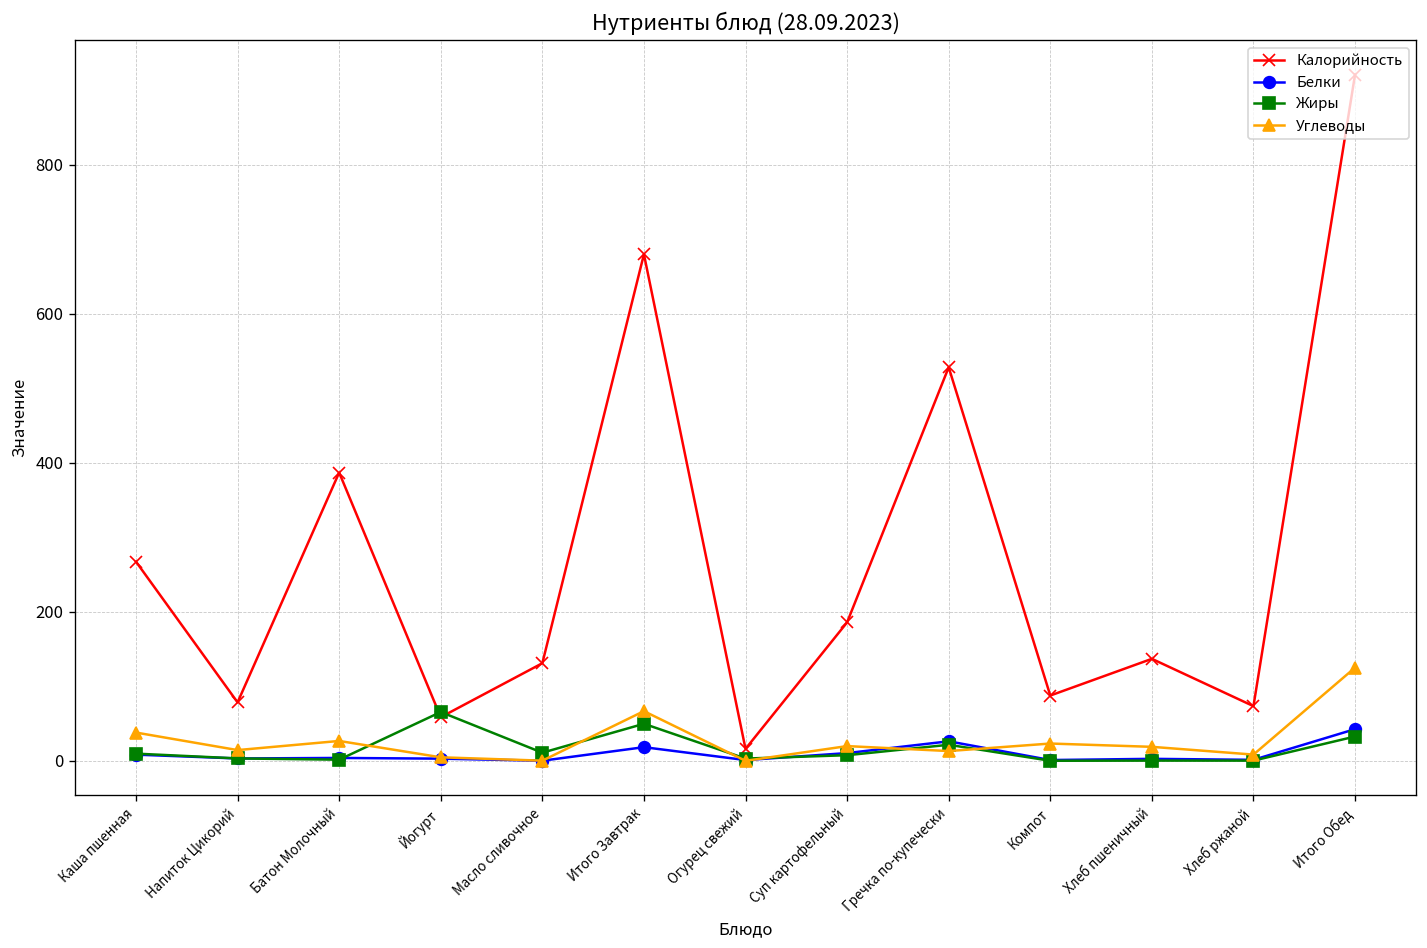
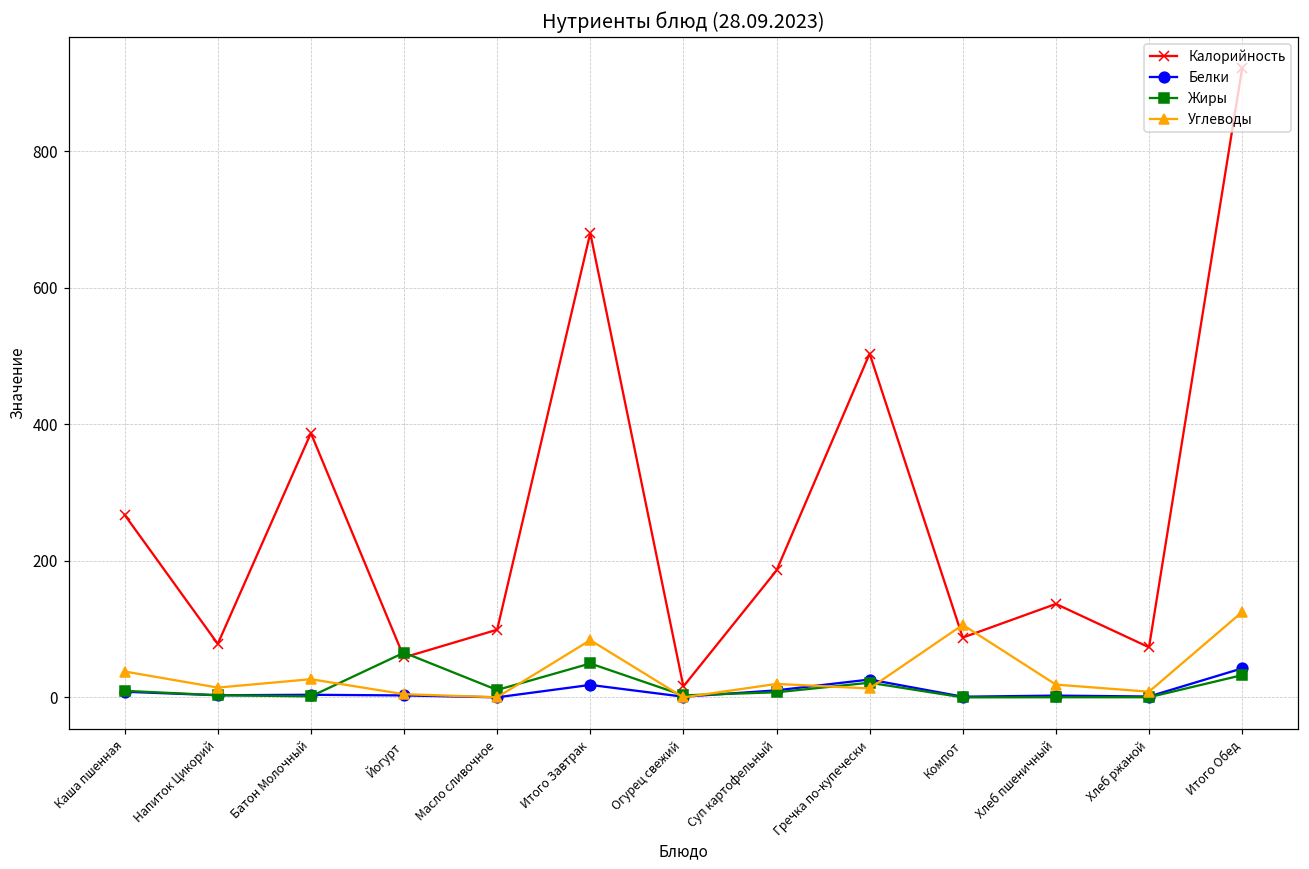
Калорийность, Масло сливочное: 130 -> 100
Углеводы, Итого Завтрак: 70 -> 80
Калорийность, Гречка по-купечески: 530 -> 500
Углеводы, Компот: 20 -> 110
